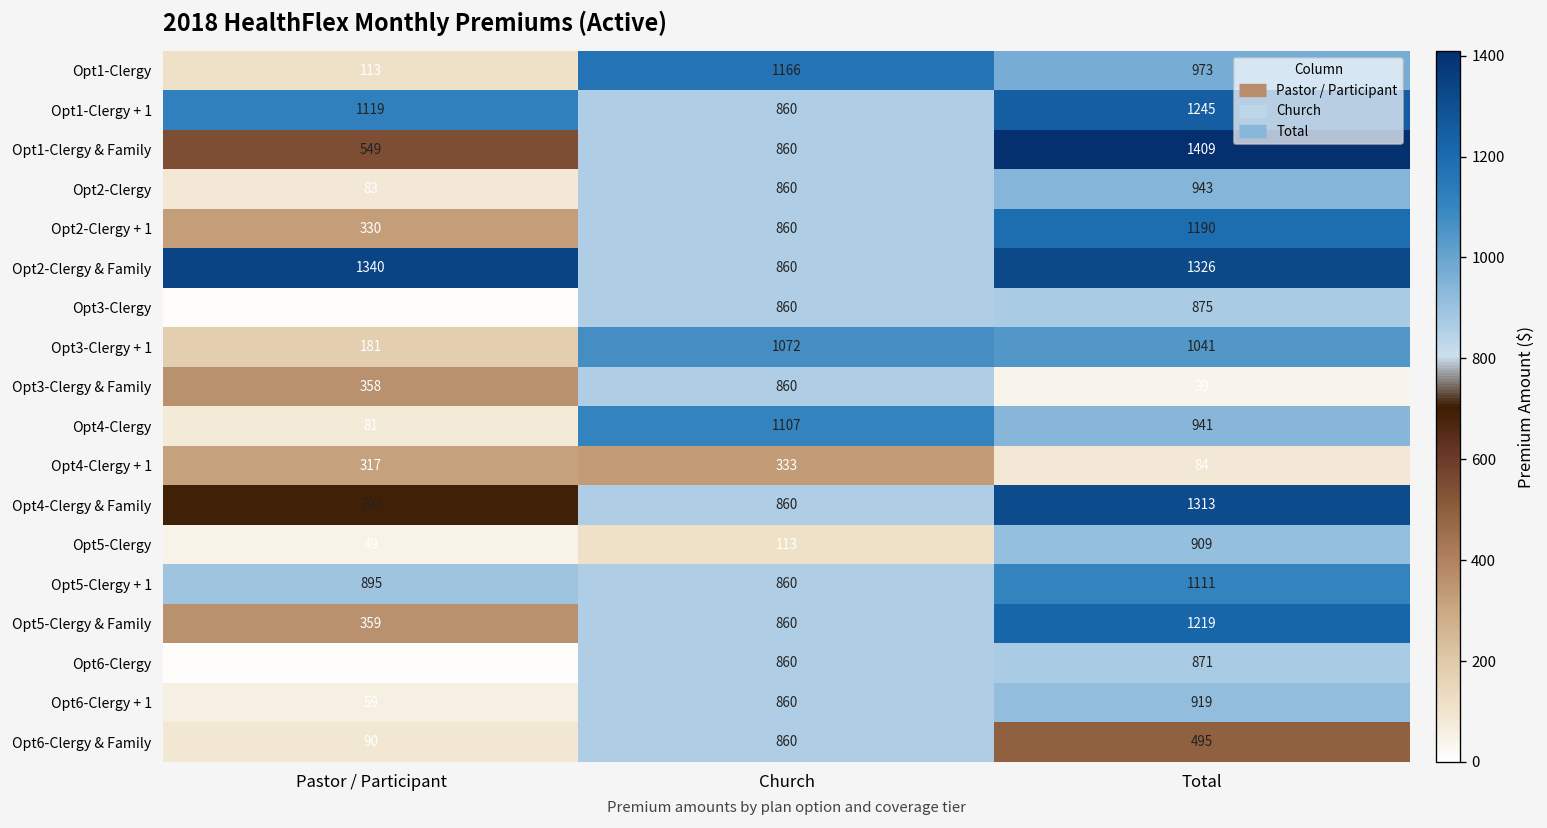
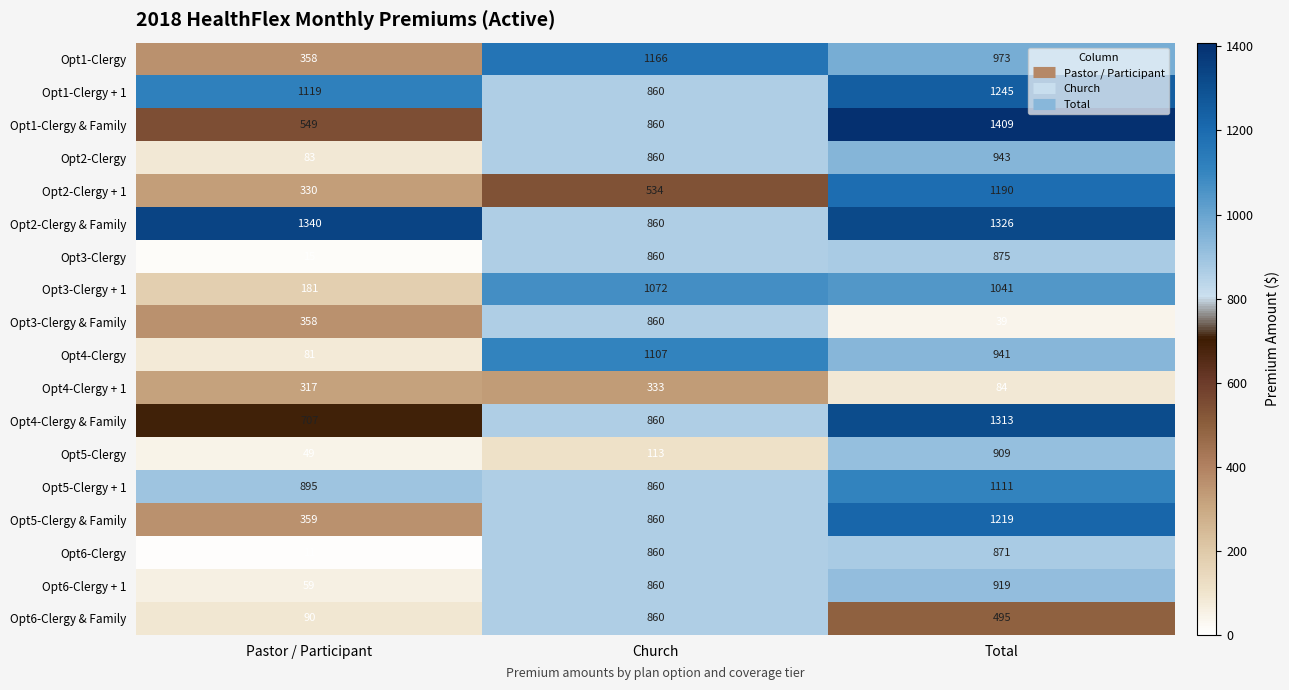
Opt1-Clergy, Pastor / Participant: 113 -> 358
Opt2-Clergy + 1, Church: 860 -> 534
